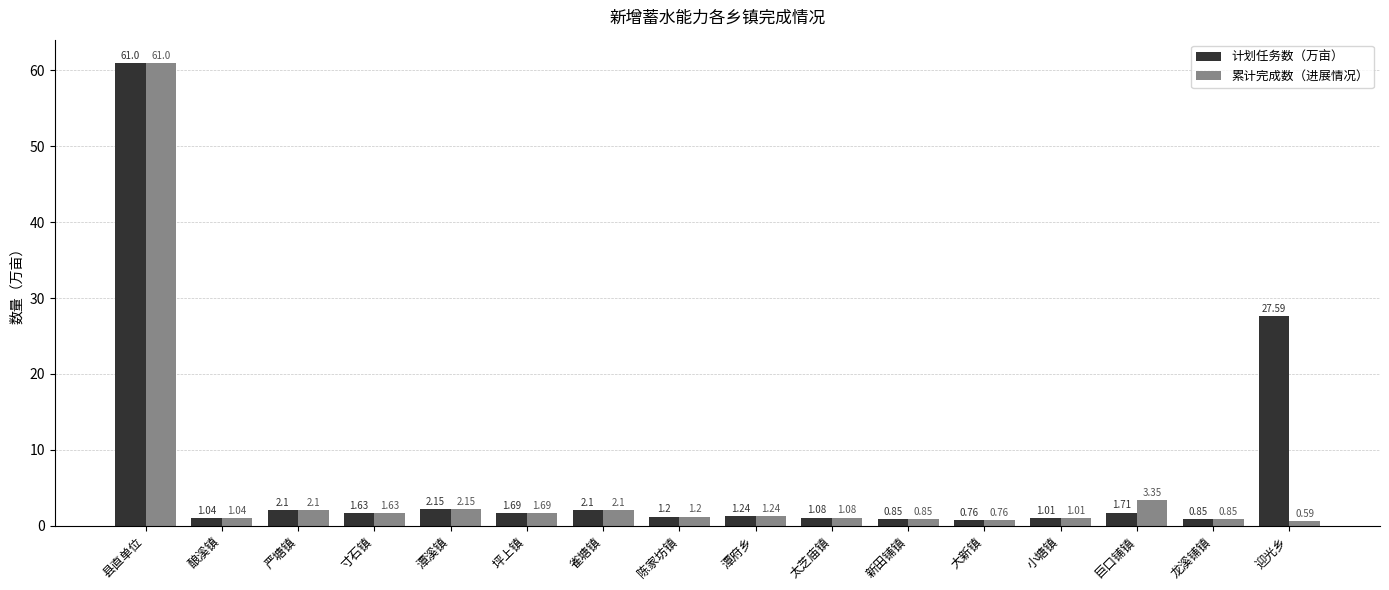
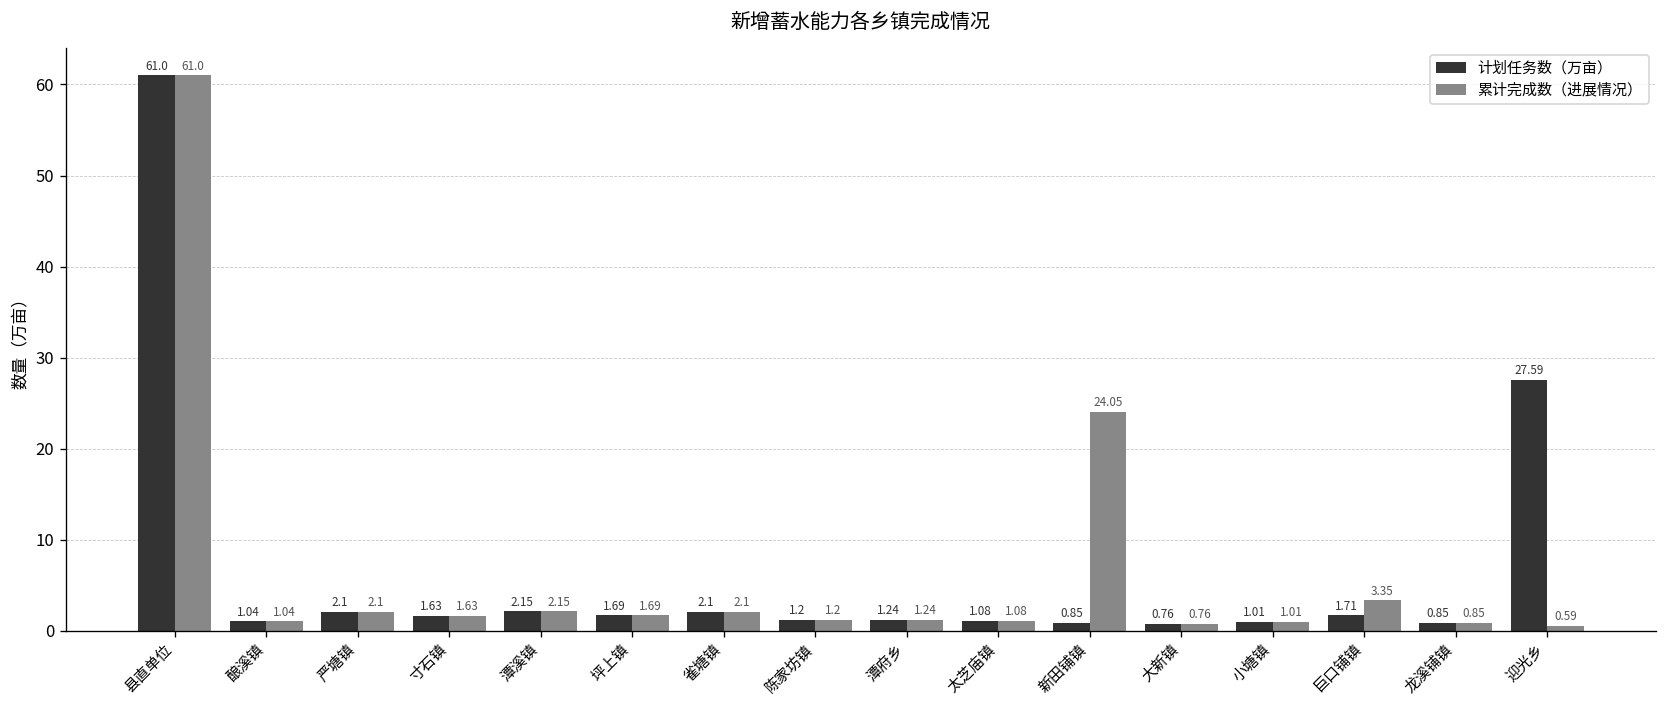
累计完成数（进展情况）, 新田铺镇: 0.85 -> 24.05
